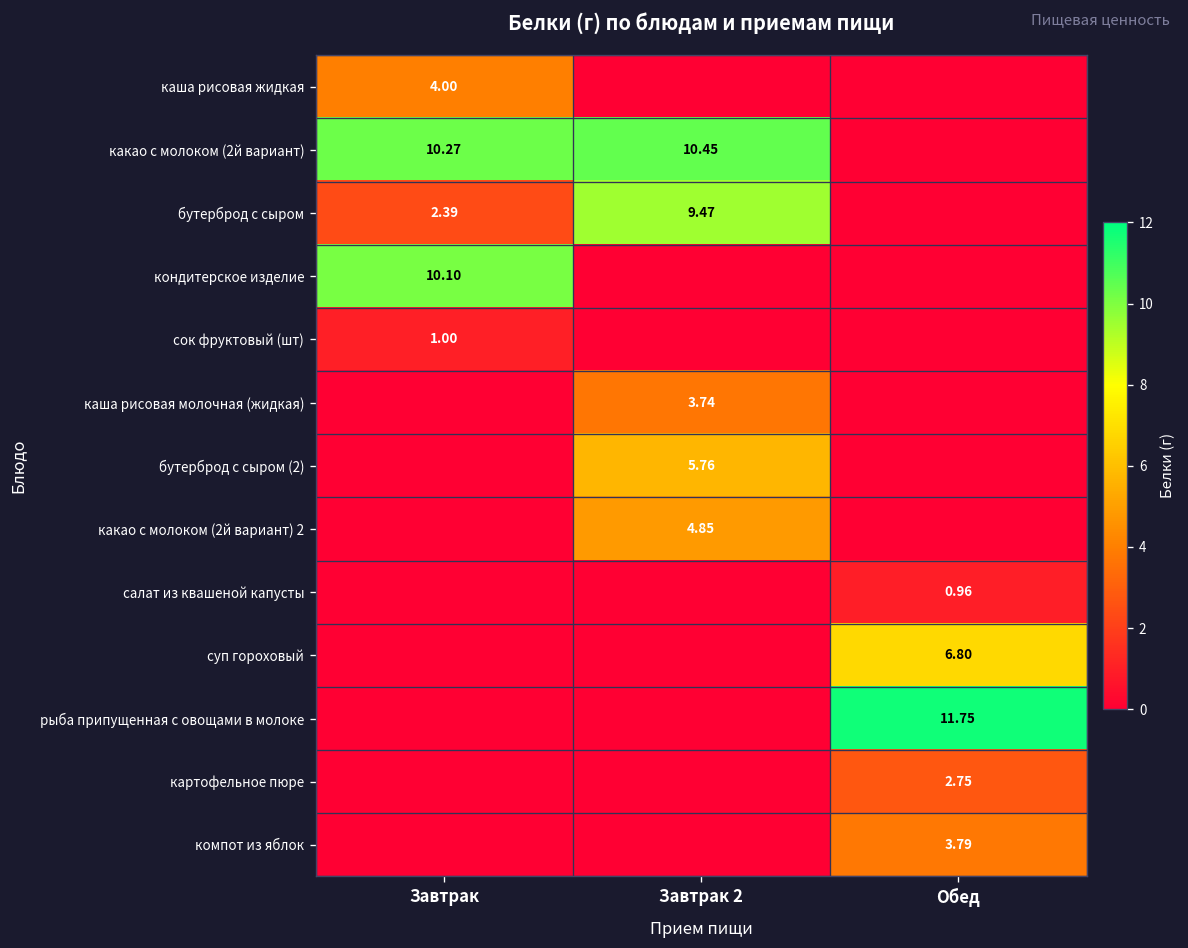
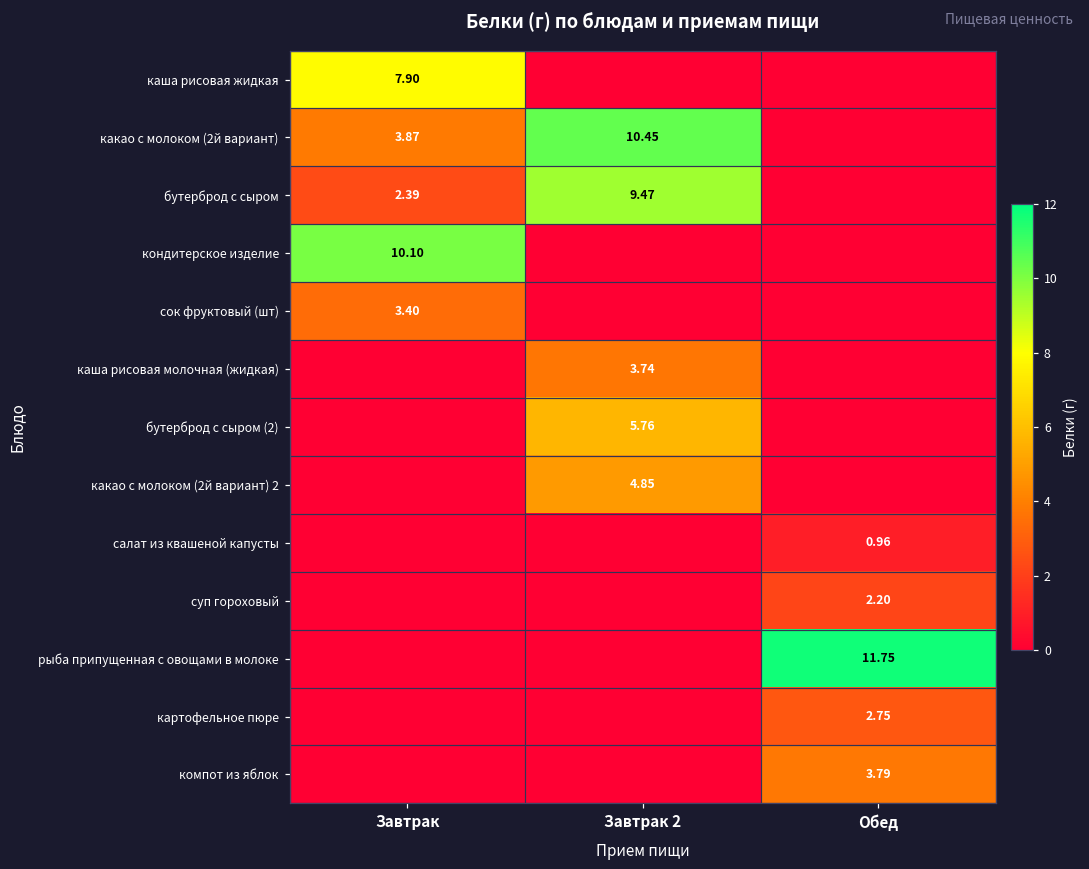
каша рисовая жидкая, Завтрак: 4.00 -> 7.90
какао с молоком (2й вариант), Завтрак: 10.27 -> 3.87
сок фруктовый (шт), Завтрак: 1.00 -> 3.40
суп гороховый, Обед: 6.80 -> 2.20
